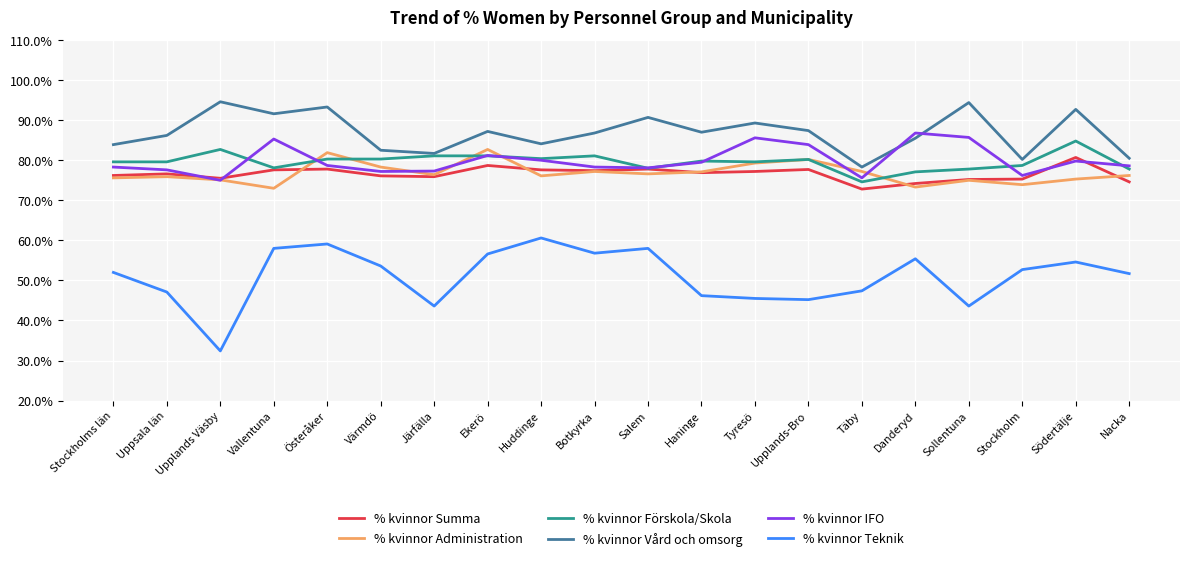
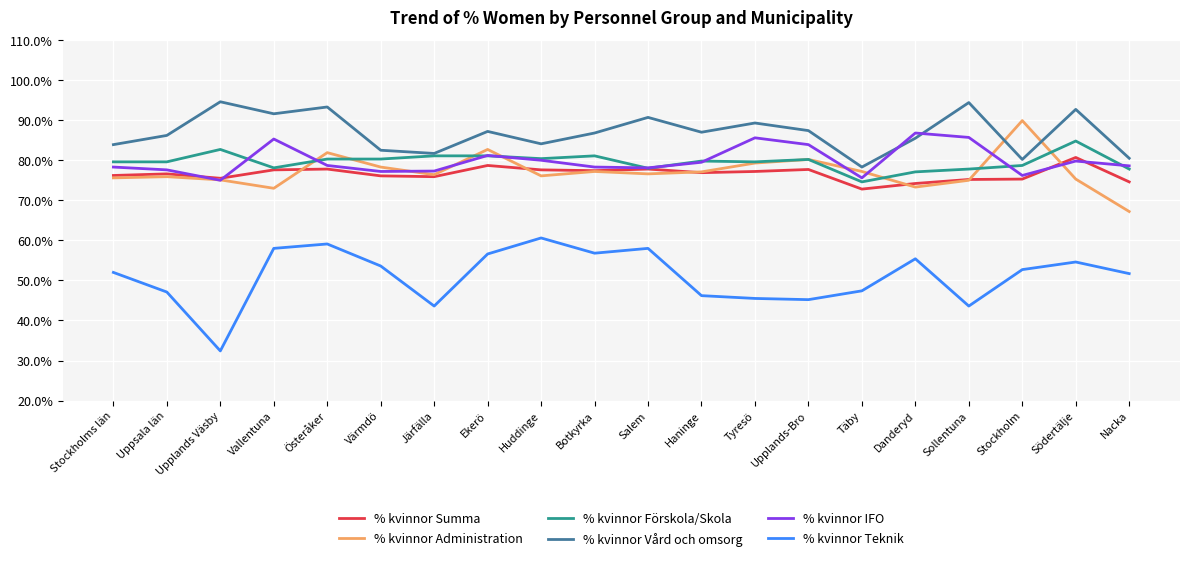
% kvinnor Administration, Stockholm: 74% -> 90%
% kvinnor Administration, Nacka: 76% -> 67%
